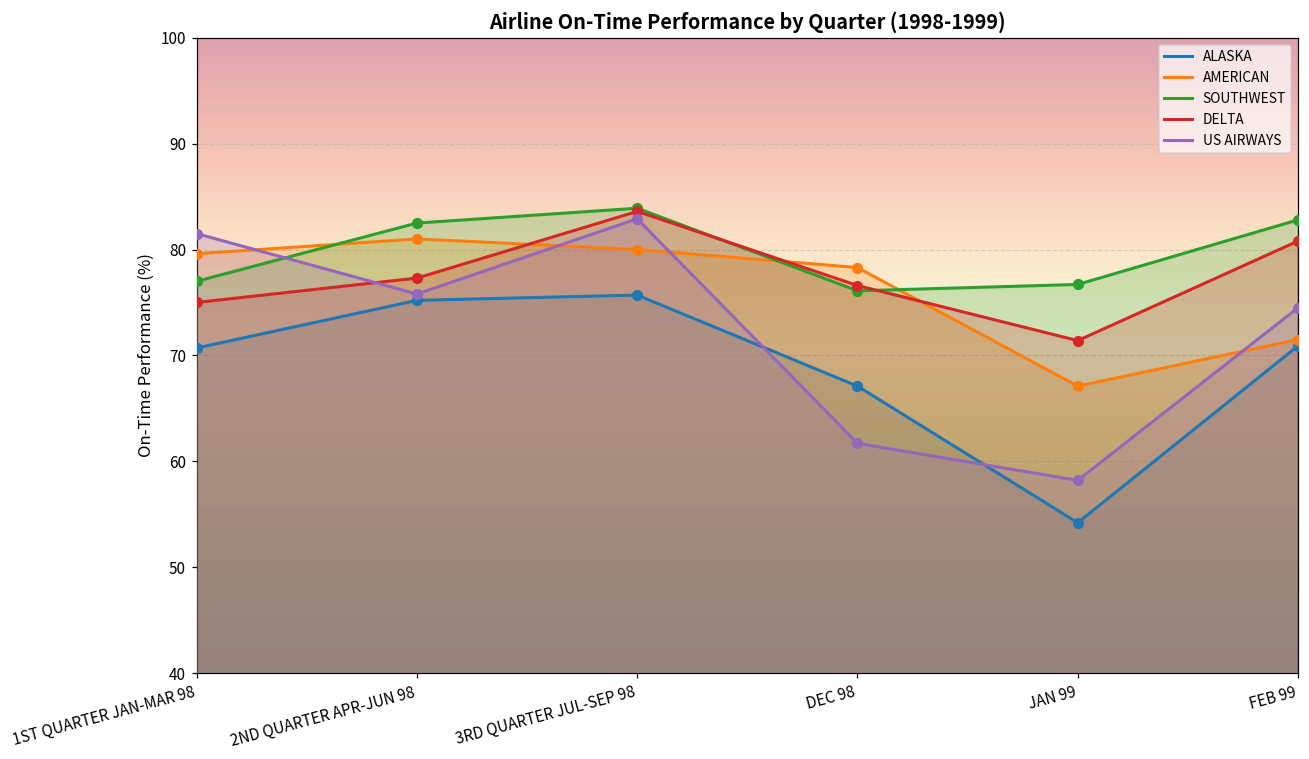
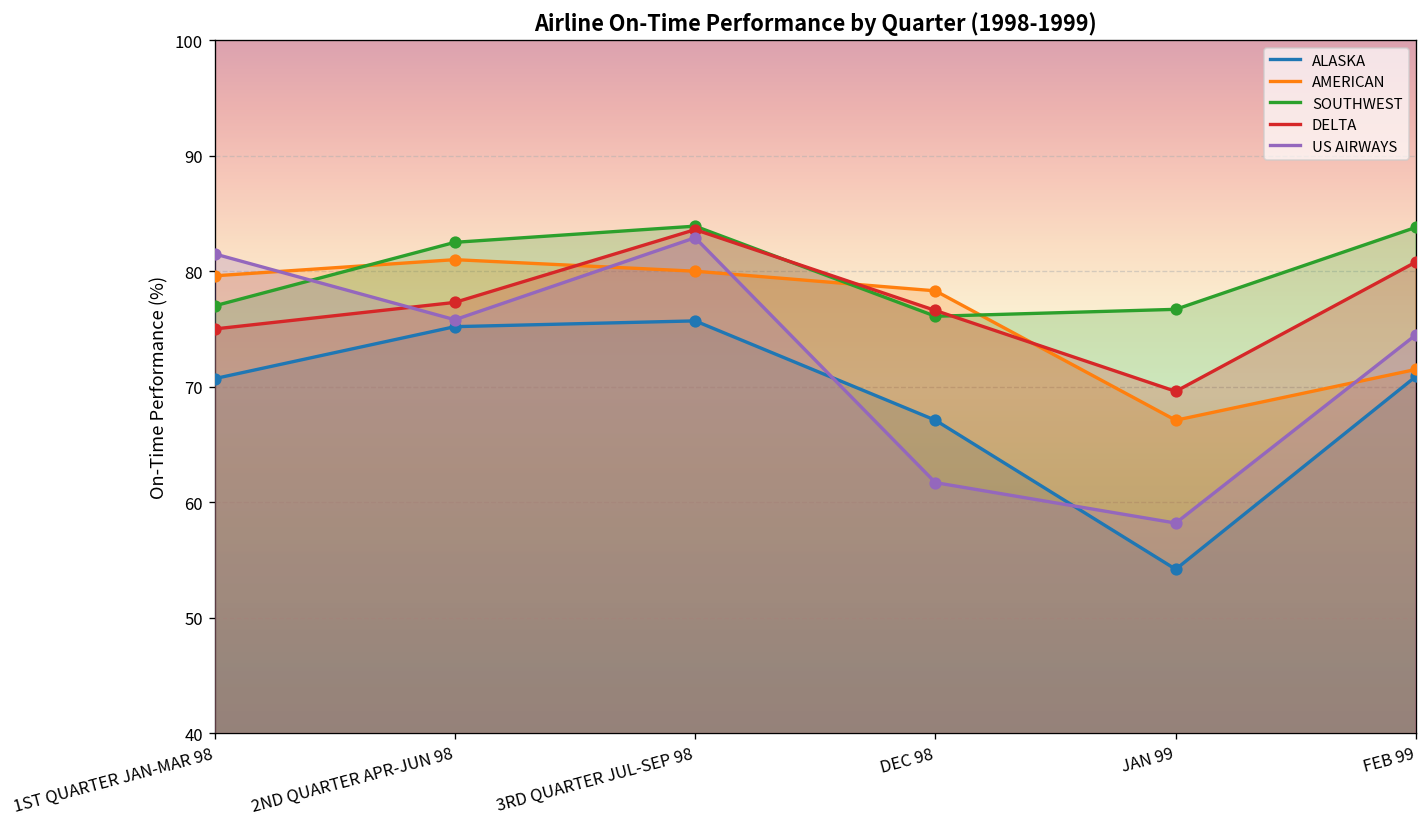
DELTA, JAN 99: 71 -> 70
SOUTHWEST, FEB 99: 83 -> 84
